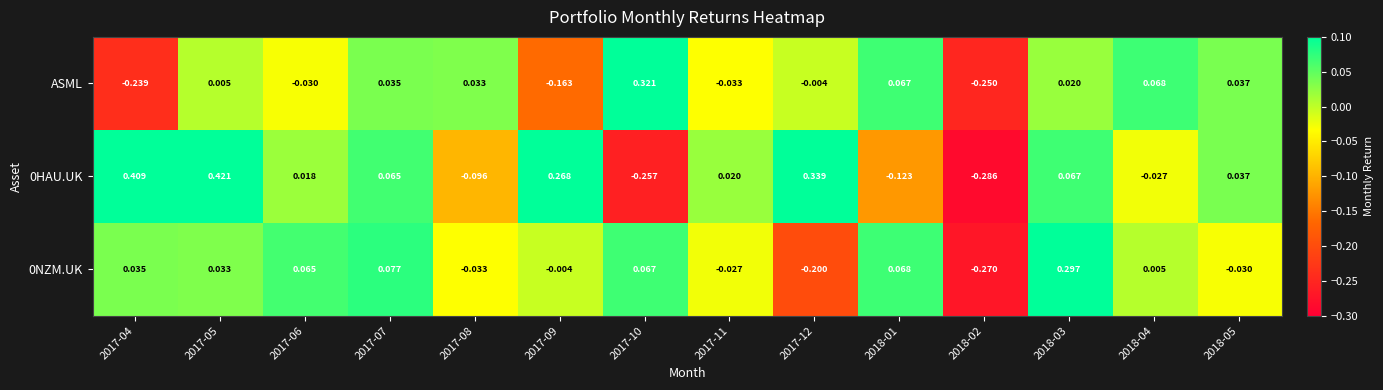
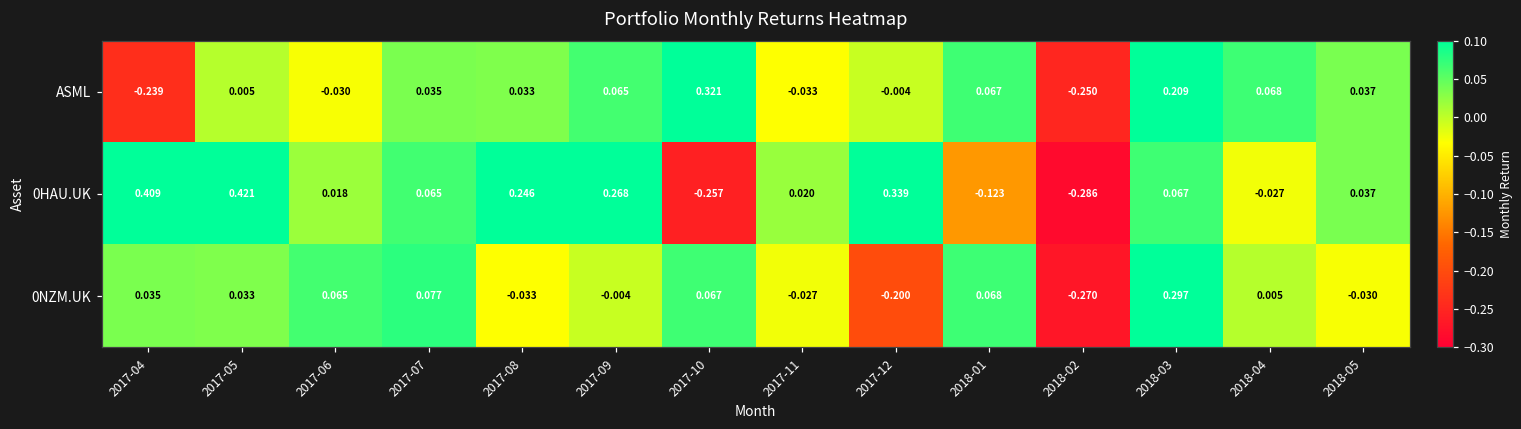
ASML, 2017-09: -0.163 -> 0.065
ASML, 2018-03: 0.020 -> 0.209
0HAU.UK, 2017-08: -0.096 -> 0.246
